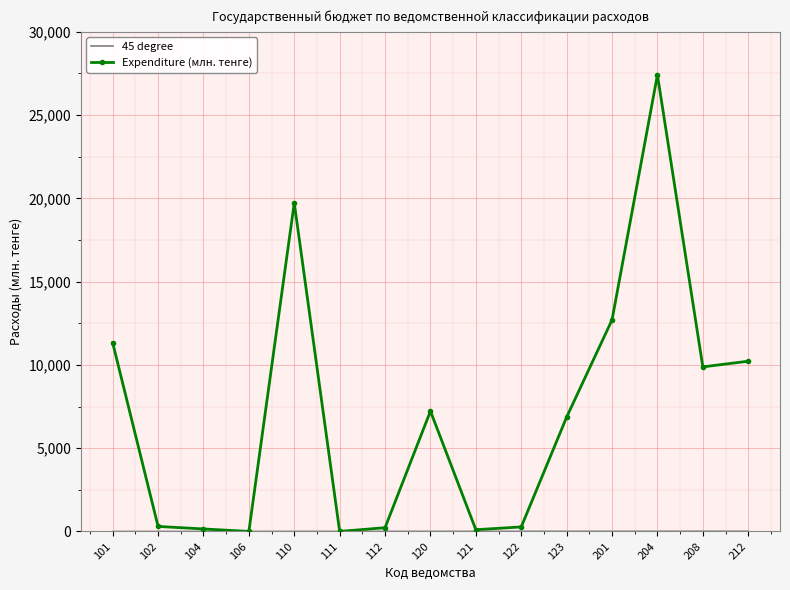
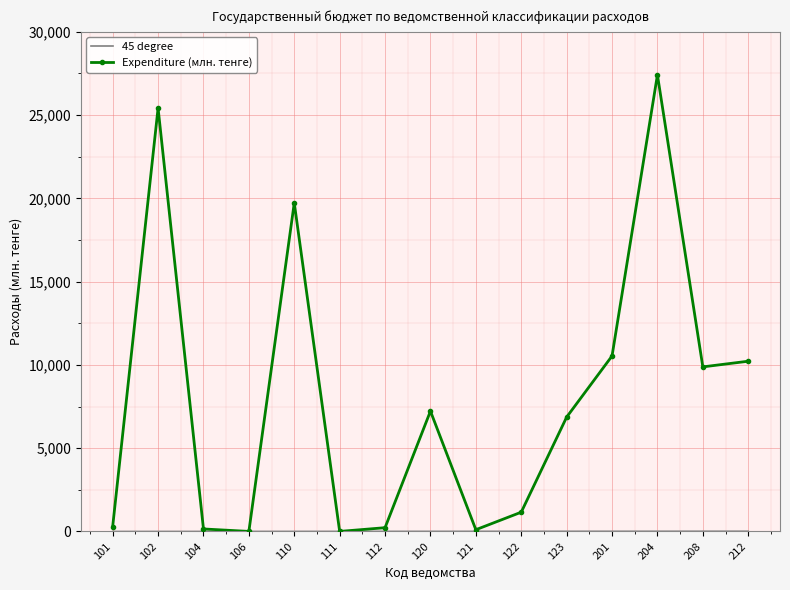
Expenditure (млн. тенге), 101: 11,300 -> 300
Expenditure (млн. тенге), 102: 300 -> 25,400
Expenditure (млн. тенге), 122: 300 -> 1,200
Expenditure (млн. тенге), 201: 12,700 -> 10,500
